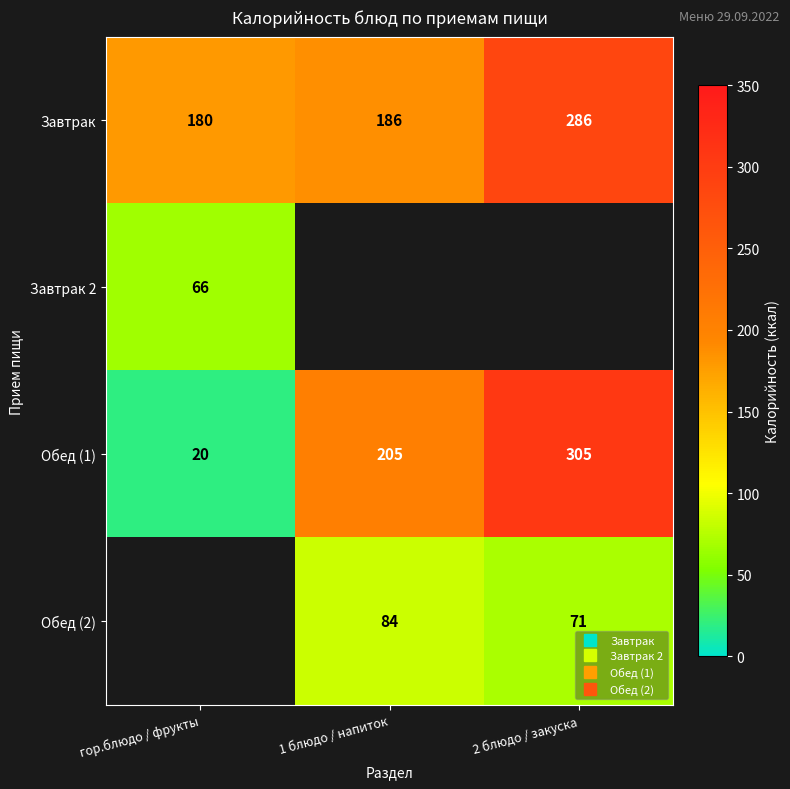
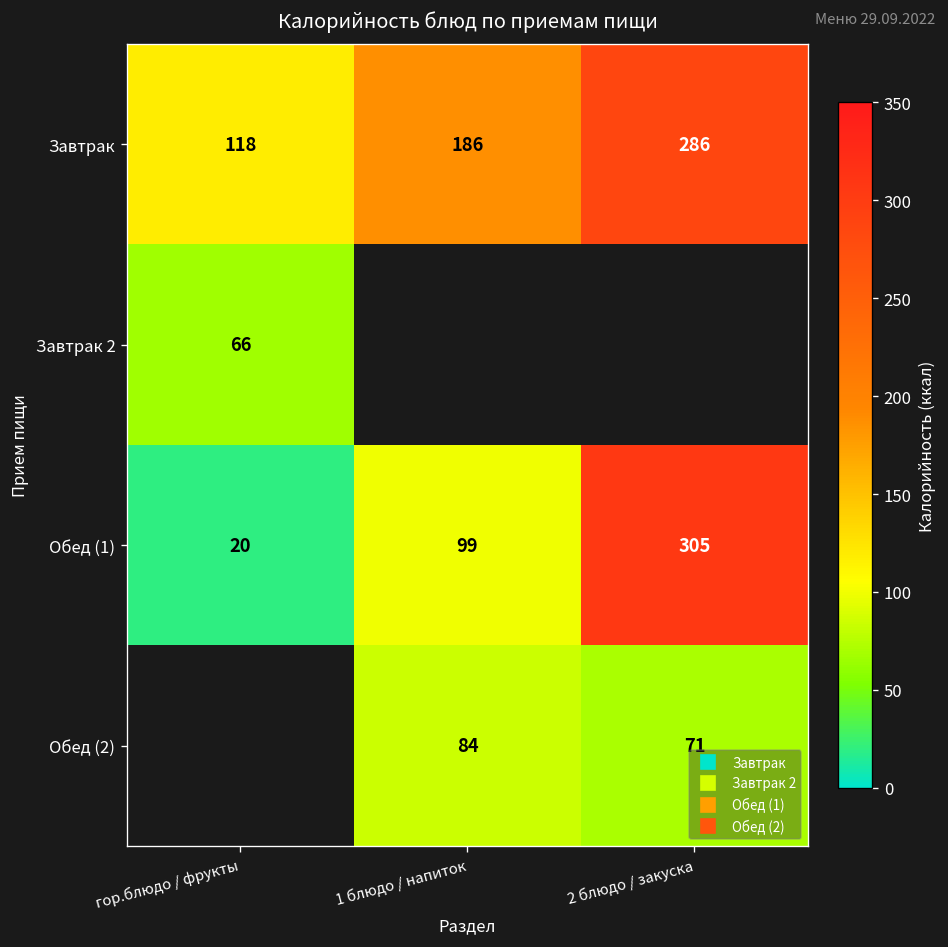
Завтрак, гор.блюдо / фрукты: 180 -> 118
Обед (1), 1 блюдо / напиток: 205 -> 99
